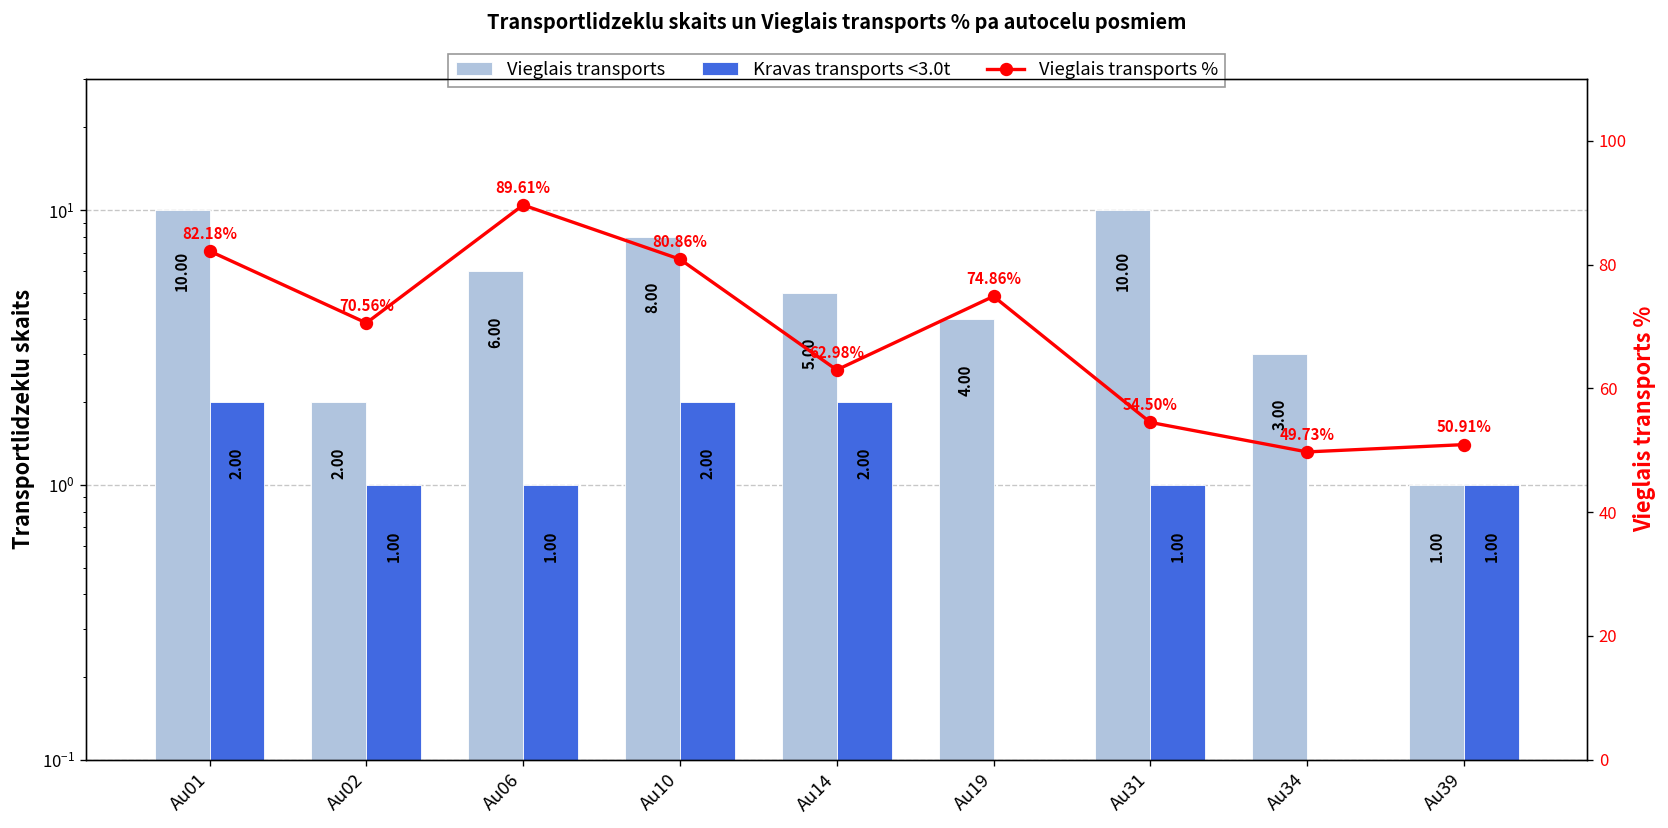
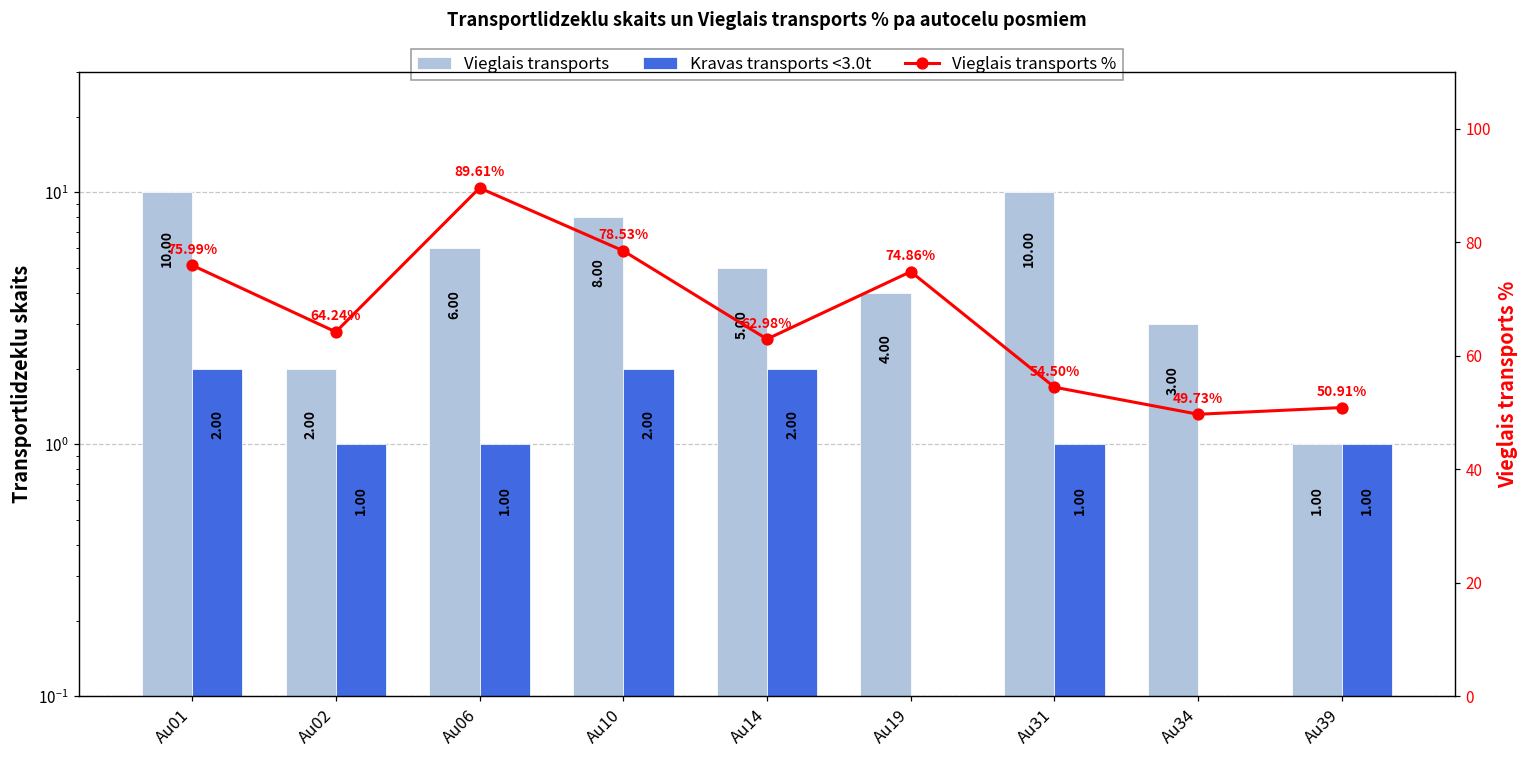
Vieglais transports %, Au01: 82.18% -> 75.99%
Vieglais transports %, Au02: 70.56% -> 64.24%
Vieglais transports %, Au10: 80.86% -> 78.53%
